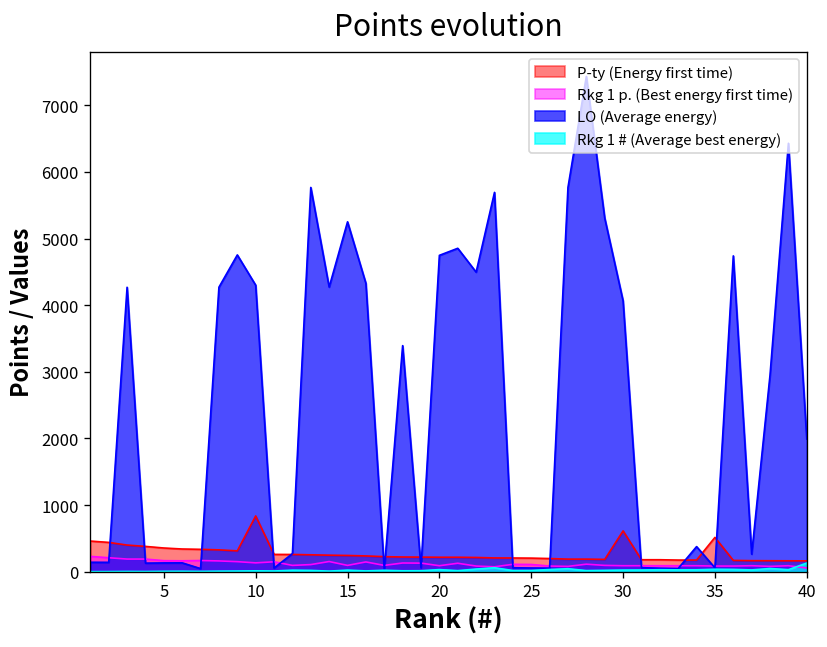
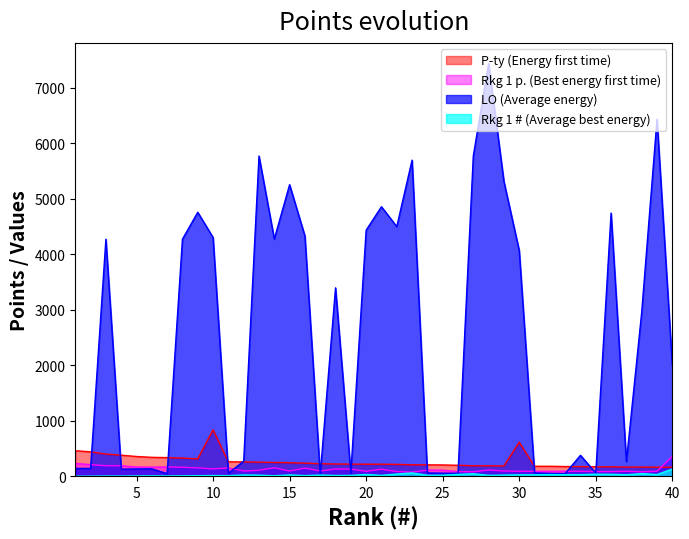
LO (Average energy), 20: 4700 -> 4400
P-ty (Energy first time), 35: 500 -> 200
Rkg 1 p. (Best energy first time), 40: 100 -> 400
